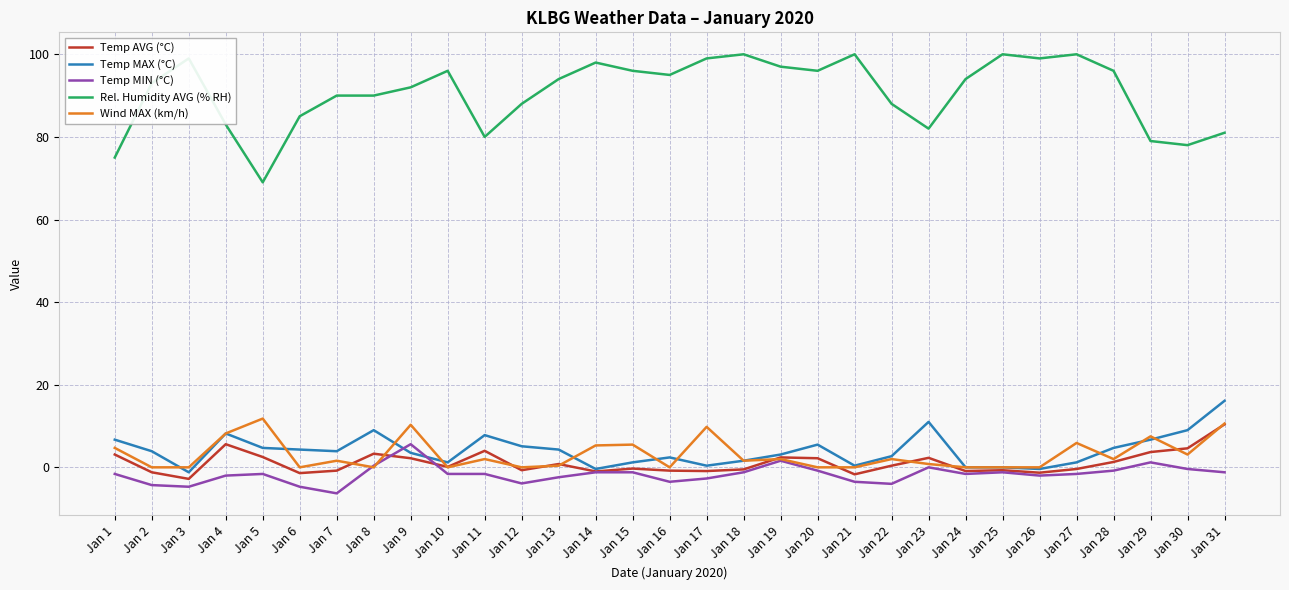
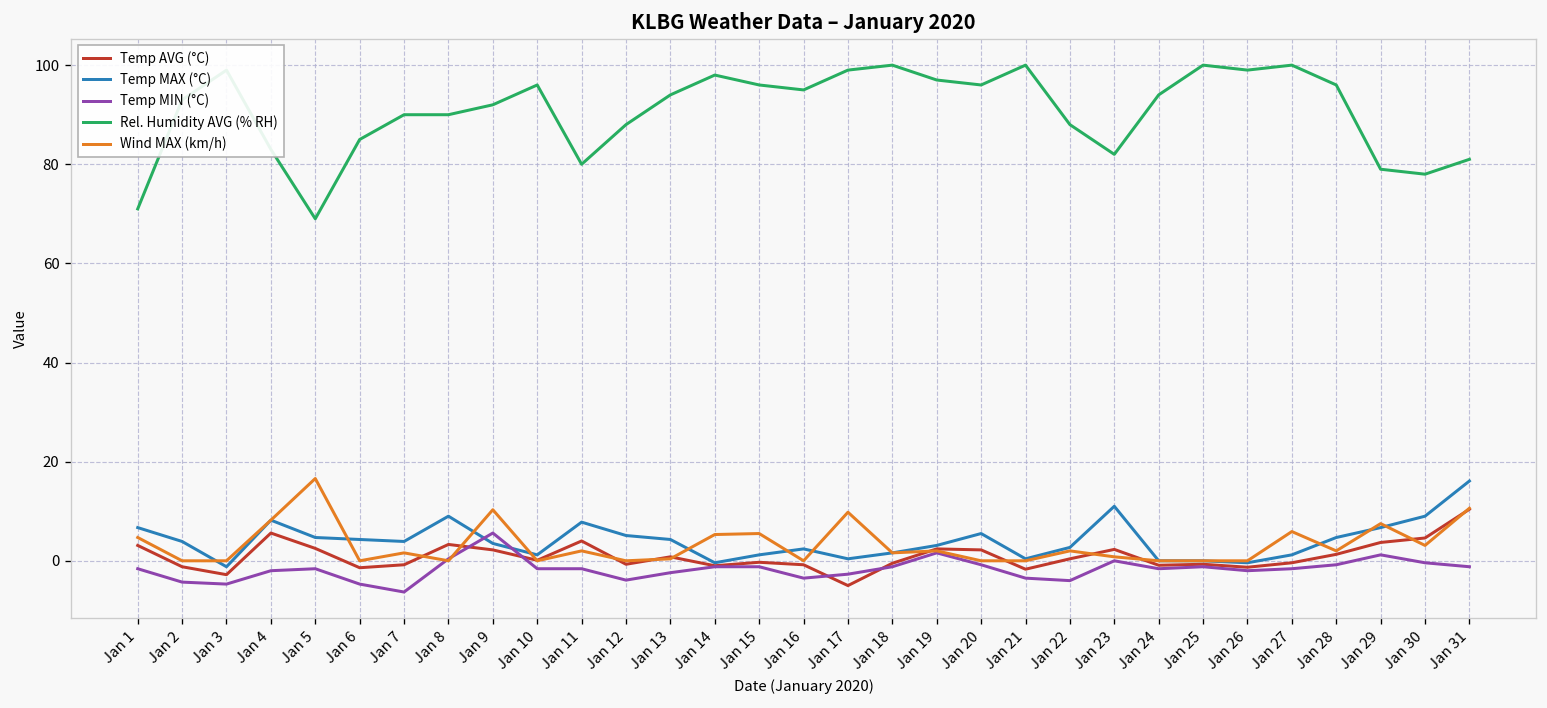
Rel. Humidity AVG (% RH), Jan 1: 75 -> 71
Wind MAX (km/h), Jan 5: 12 -> 17
Temp AVG (°C), Jan 17: -1 -> -5
